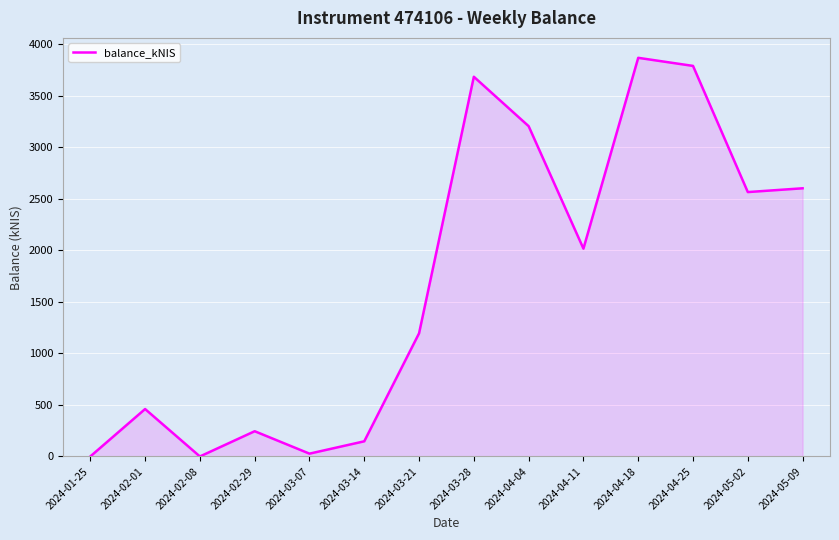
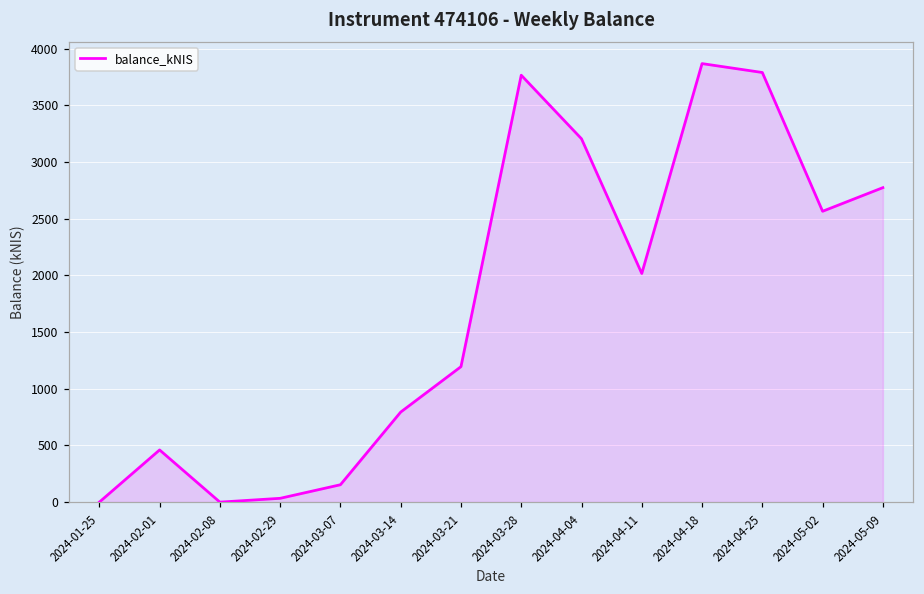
2024-02-29: 240 -> 30
2024-03-07: 30 -> 150
2024-03-14: 150 -> 790
2024-03-28: 3680 -> 3760
2024-05-09: 2600 -> 2770
